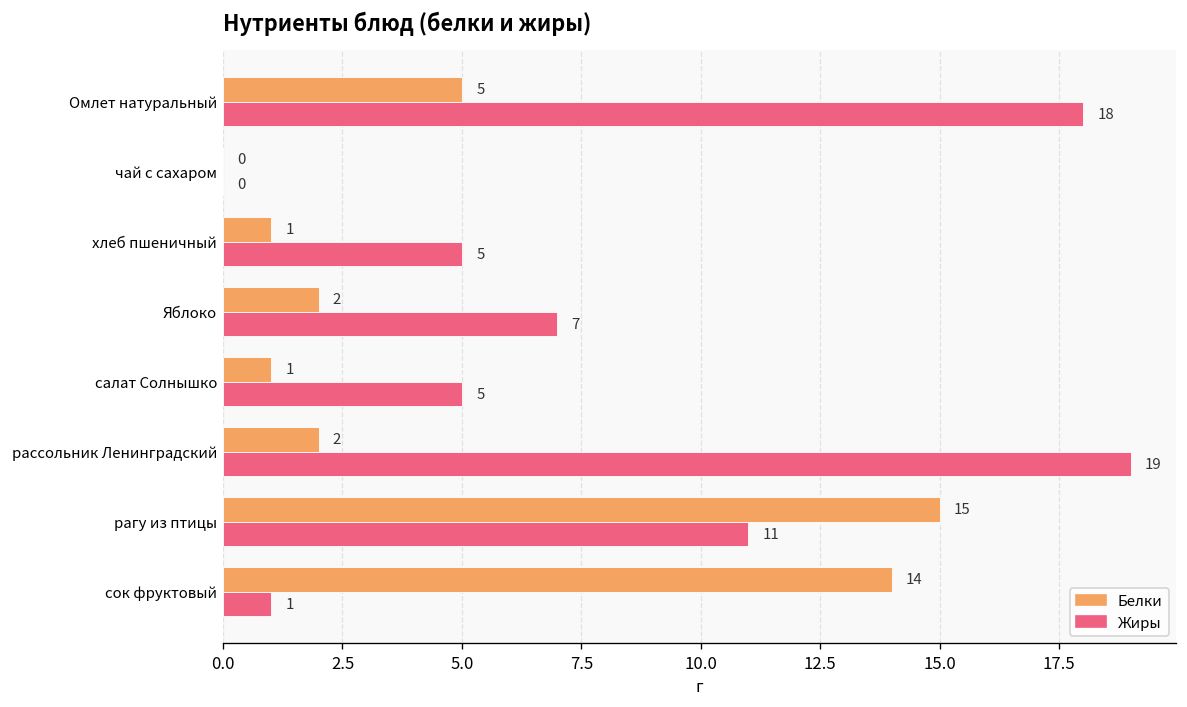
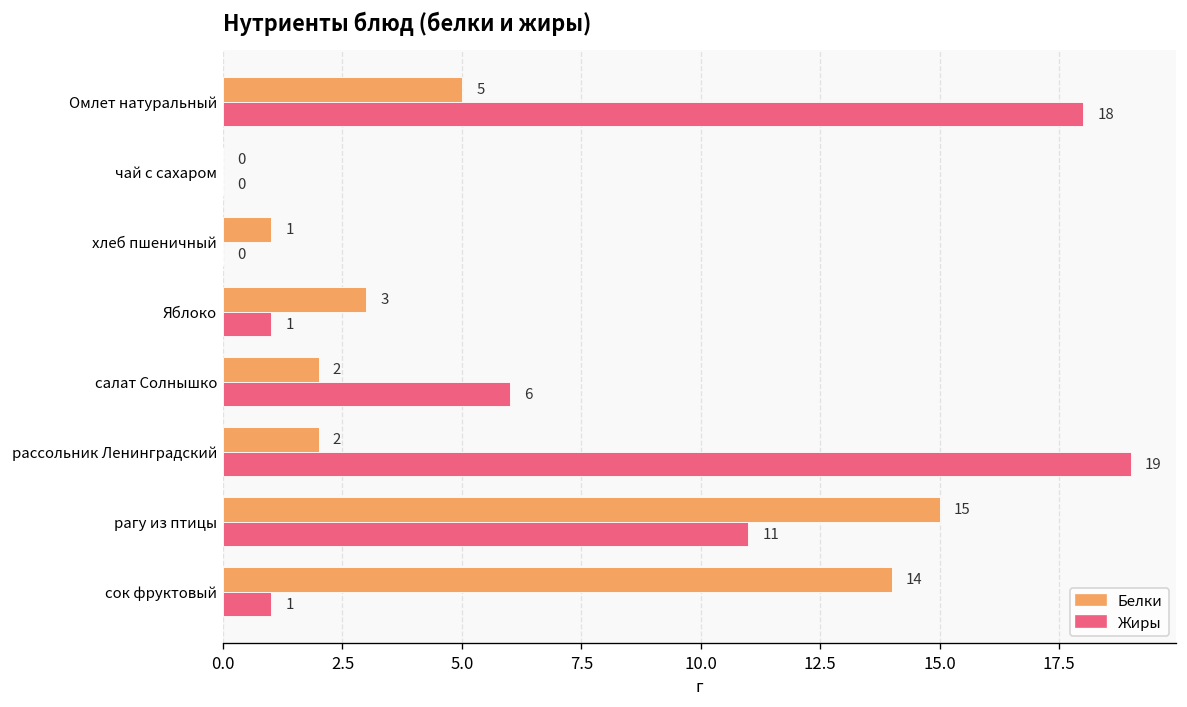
Жиры, хлеб пшеничный: 5 -> 0
Белки, Яблоко: 2 -> 3
Жиры, Яблоко: 7 -> 1
Белки, салат Солнышко: 1 -> 2
Жиры, салат Солнышко: 5 -> 6
